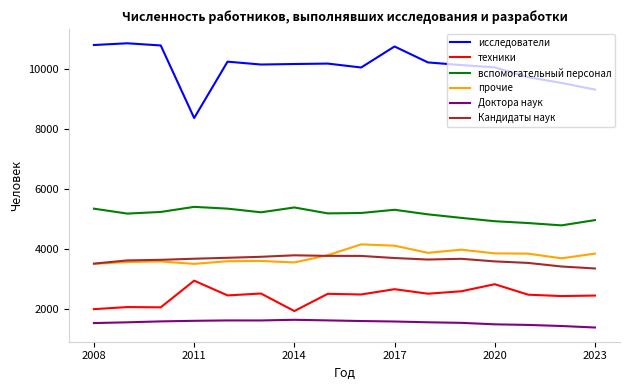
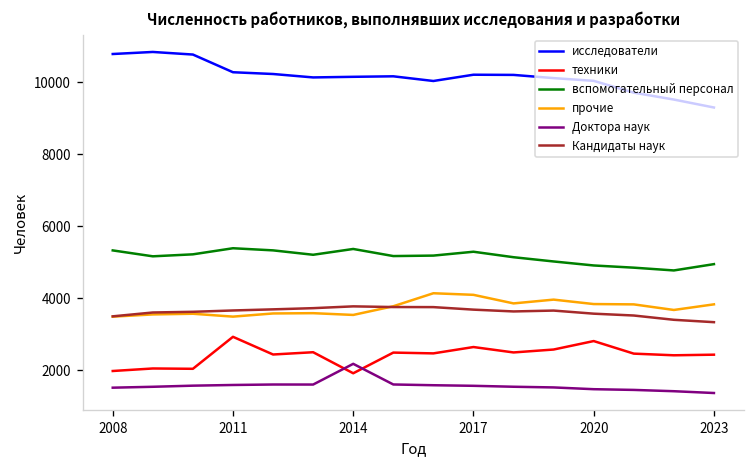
исследователи, 2011: 8400 -> 10300
Доктора наук, 2014: 1600 -> 2200
исследователи, 2017: 10700 -> 10200
